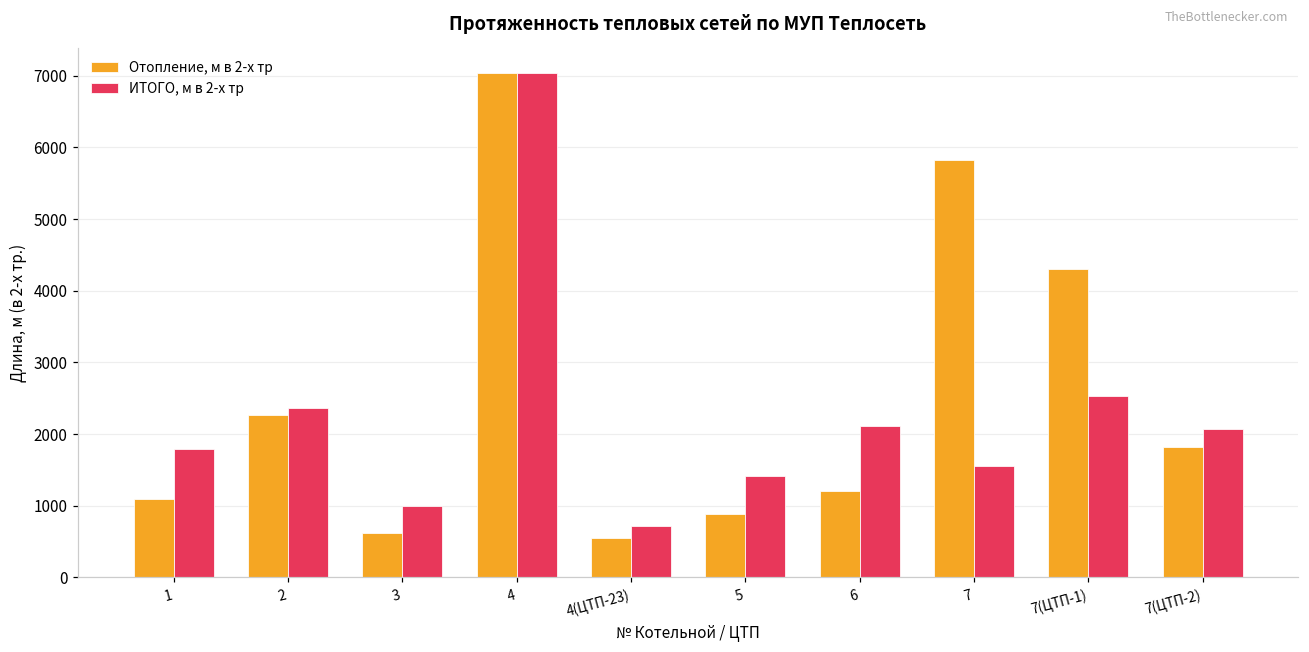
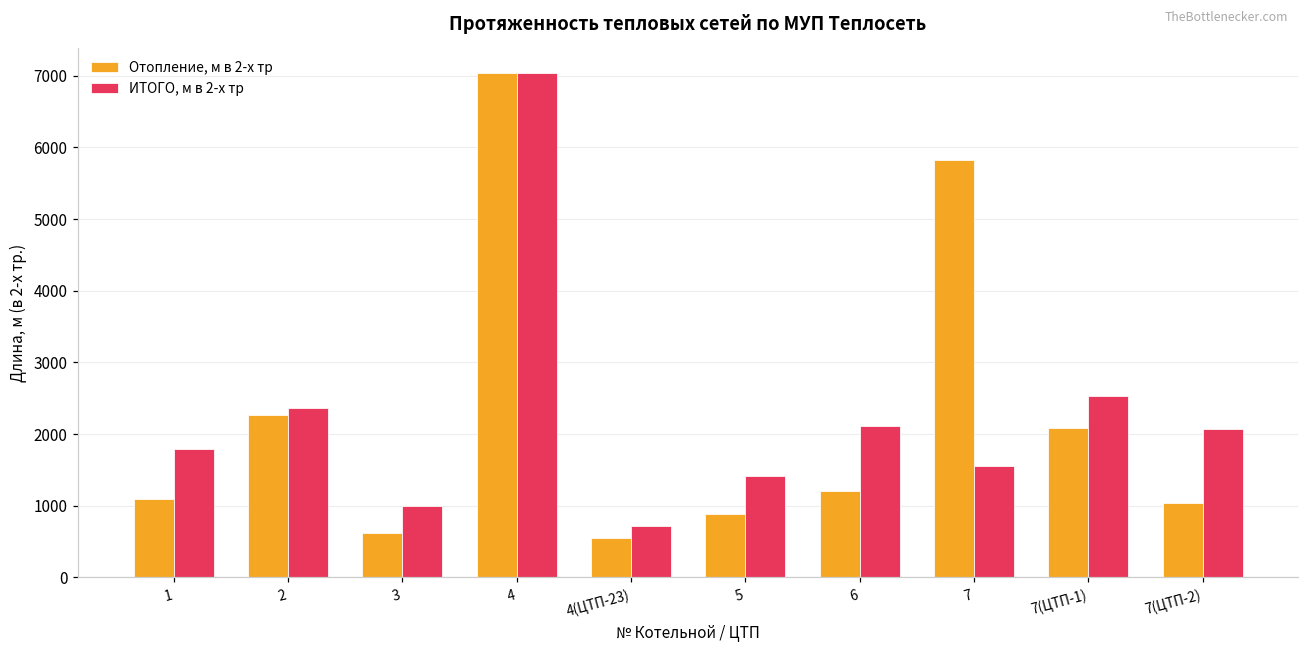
Отопление, м в 2-х тр, 7(ЦТП-1): 4300 -> 2100
Отопление, м в 2-х тр, 7(ЦТП-2): 1800 -> 1000
